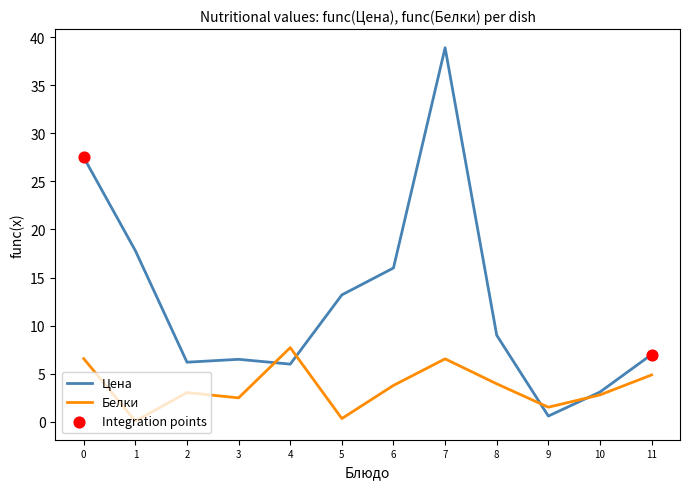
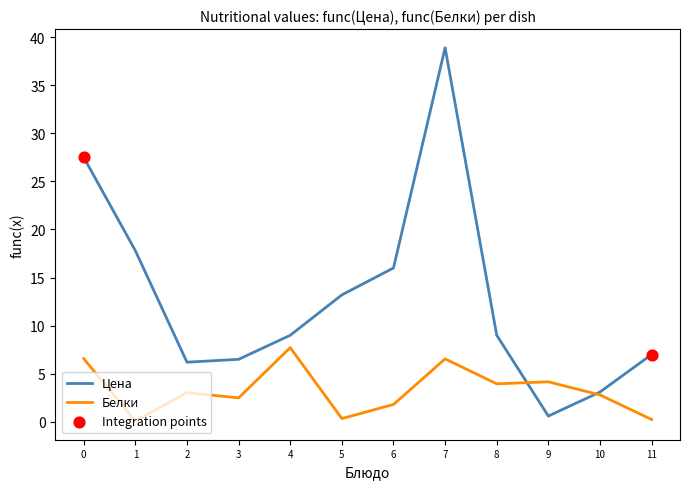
Цена, 4: 6 -> 9
Белки, 6: 4 -> 2
Белки, 9: 2 -> 4
Белки, 11: 5 -> 0
